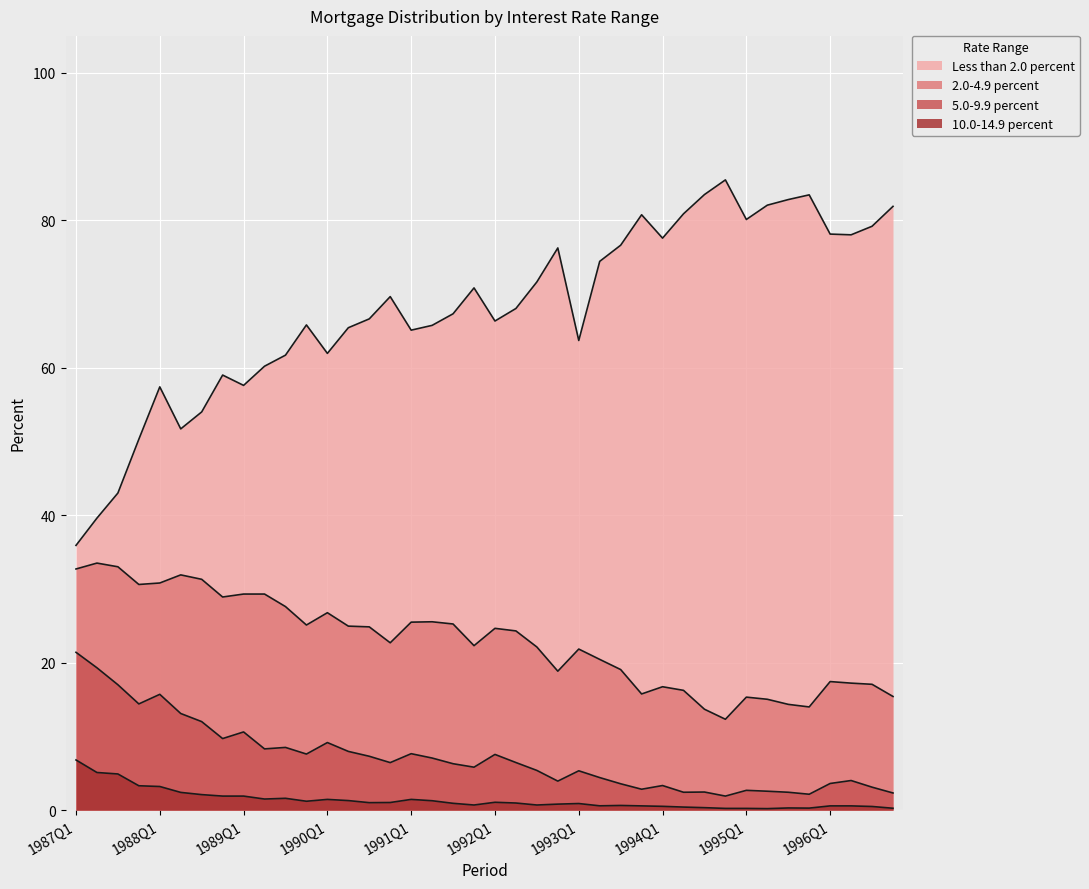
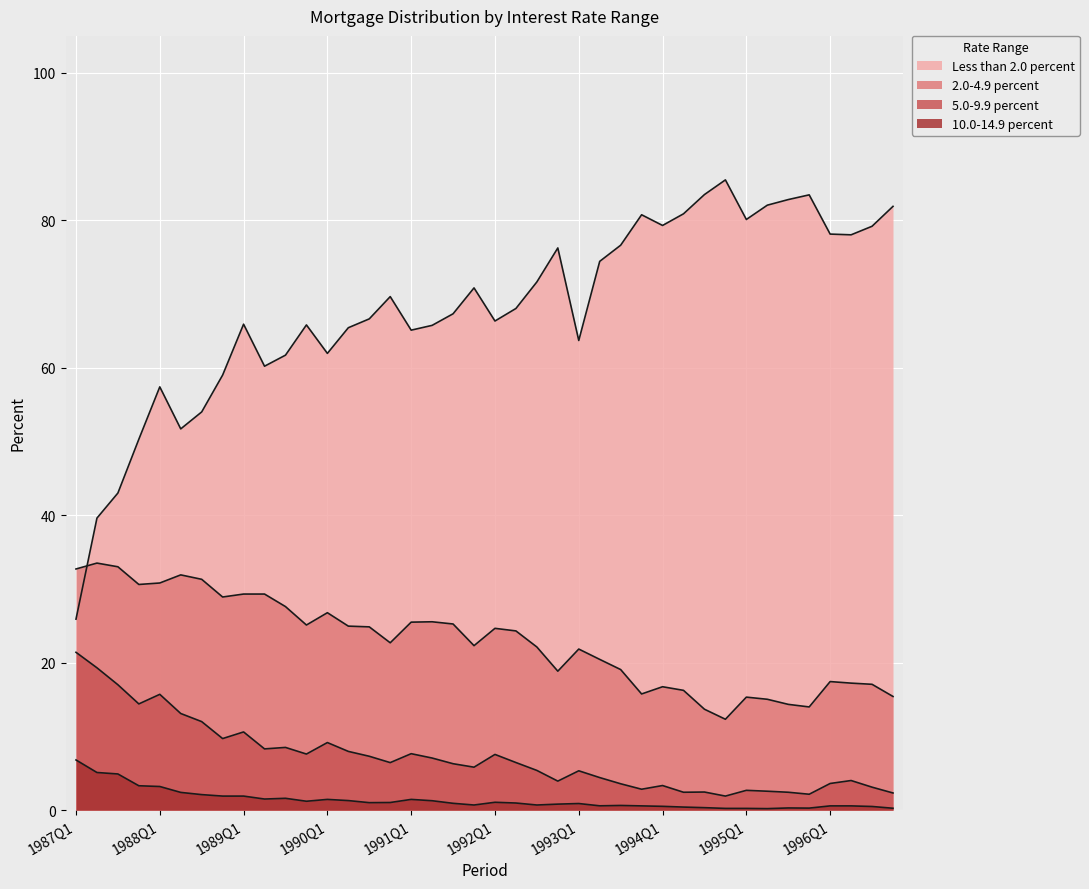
Less than 2.0 percent, 1987Q1: 36 -> 26
Less than 2.0 percent, 1989Q1: 58 -> 66
Less than 2.0 percent, 1994Q1: 78 -> 79
